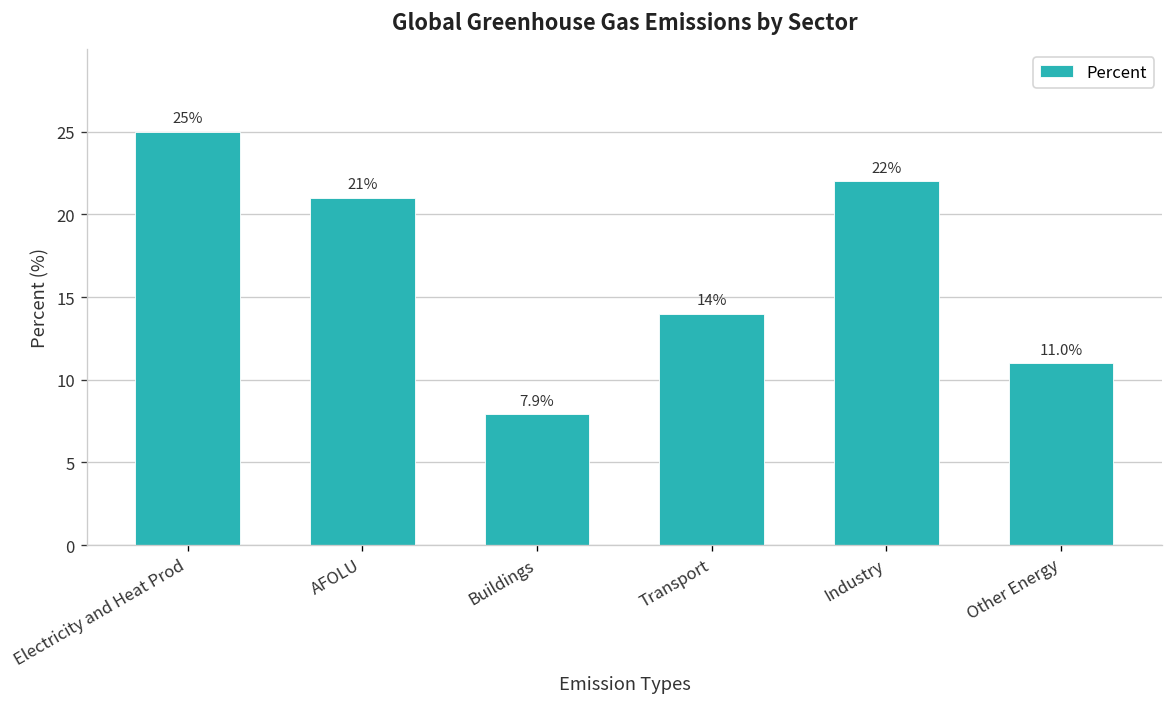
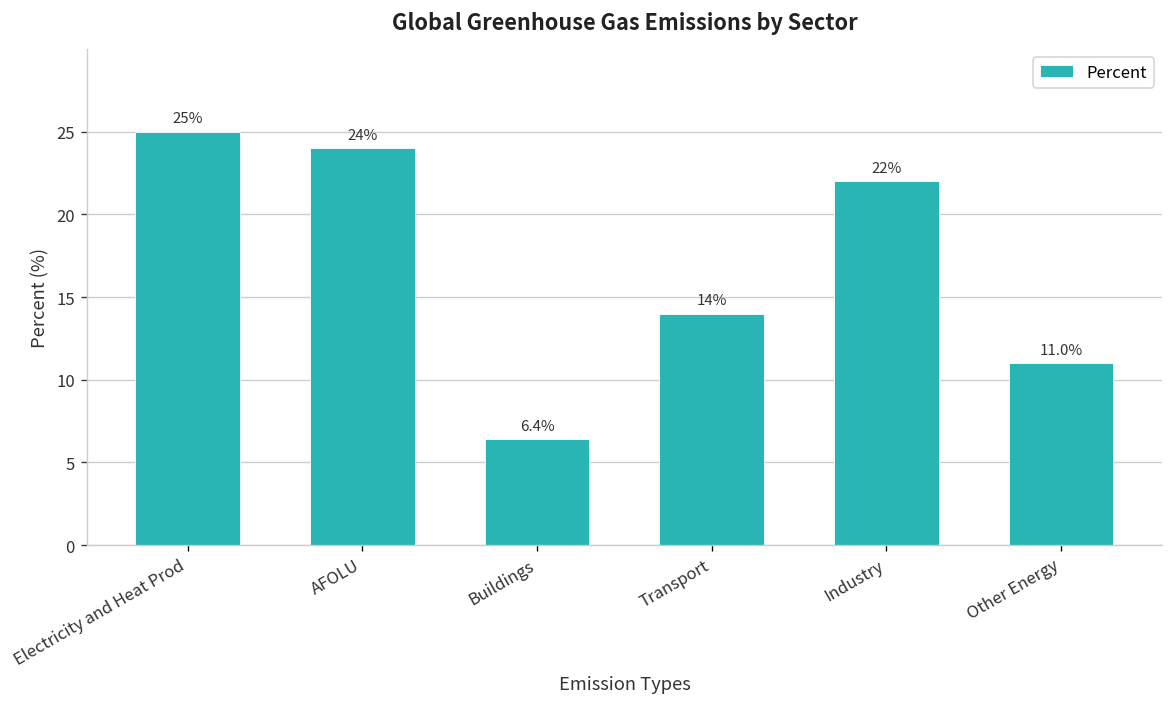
AFOLU: 21% -> 24%
Buildings: 7.9% -> 6.4%
